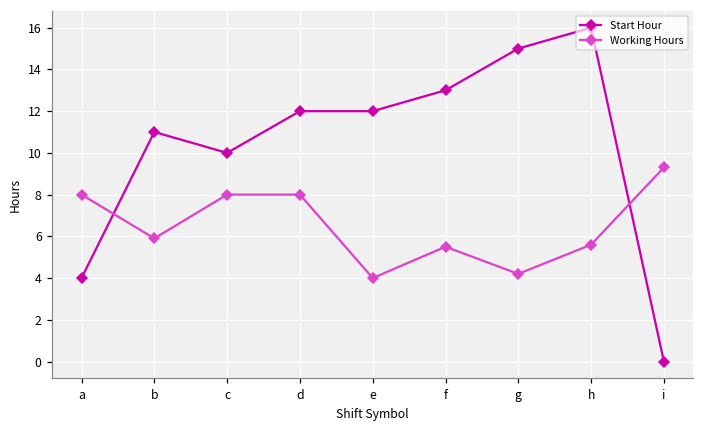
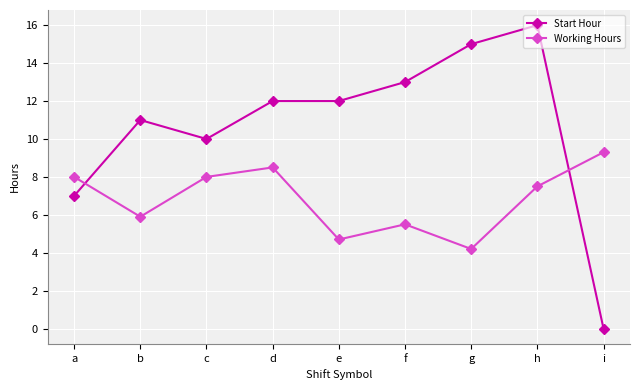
Start Hour, a: 4 -> 7
Working Hours, d: 8.0 -> 8.5
Working Hours, e: 4.0 -> 4.7
Working Hours, h: 5.6 -> 7.5
